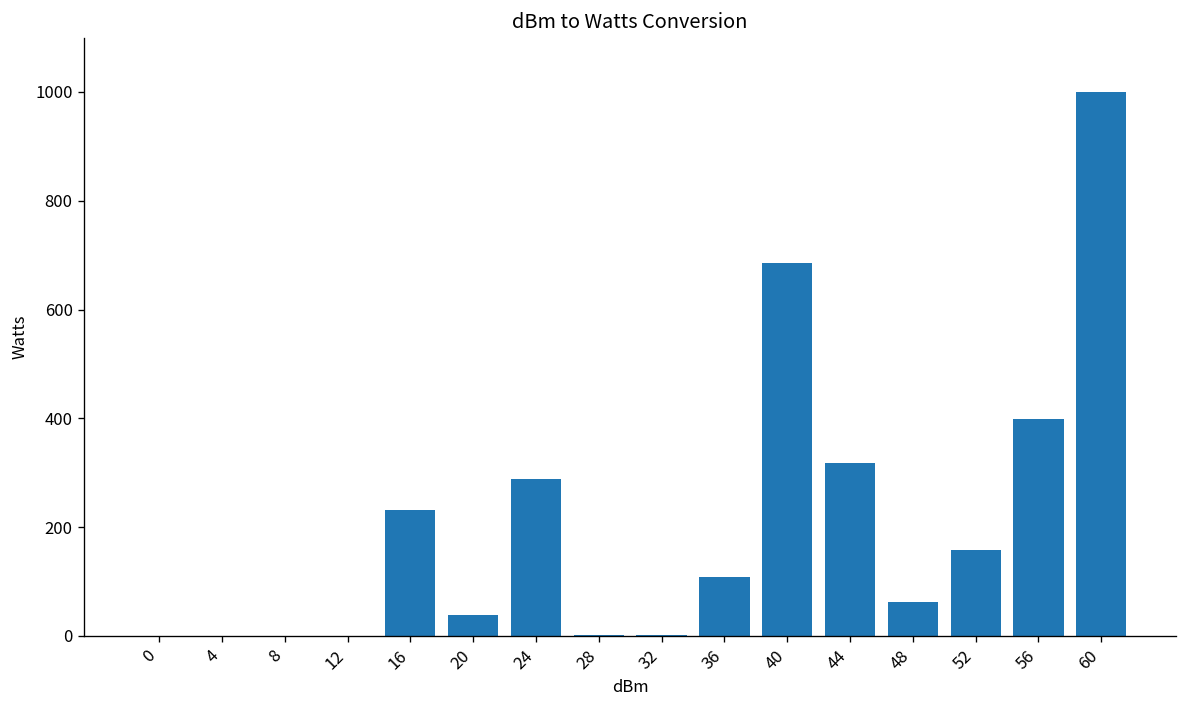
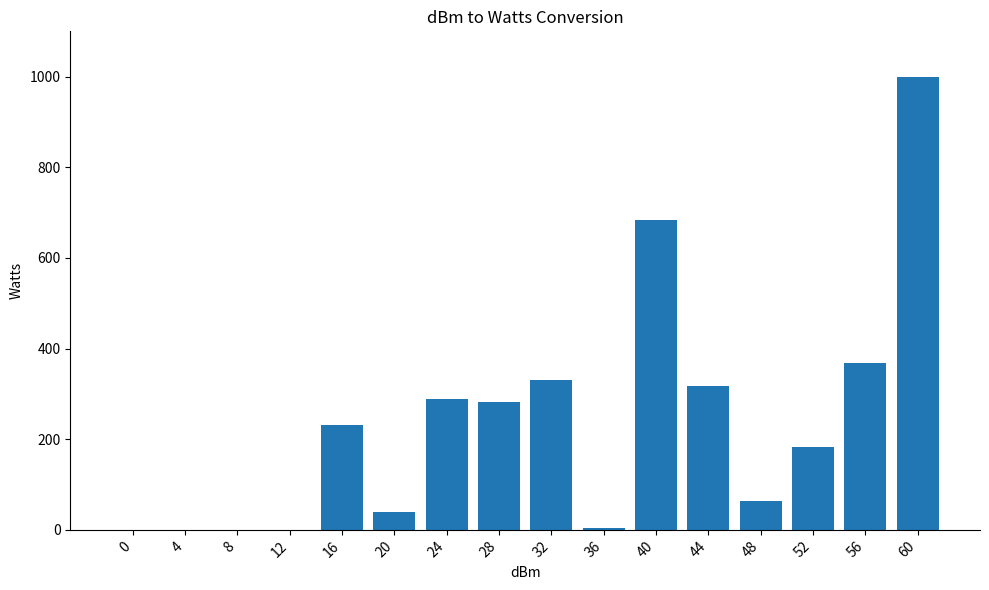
28: 0 -> 280
32: 0 -> 330
36: 110 -> 0
52: 160 -> 180
56: 400 -> 370
